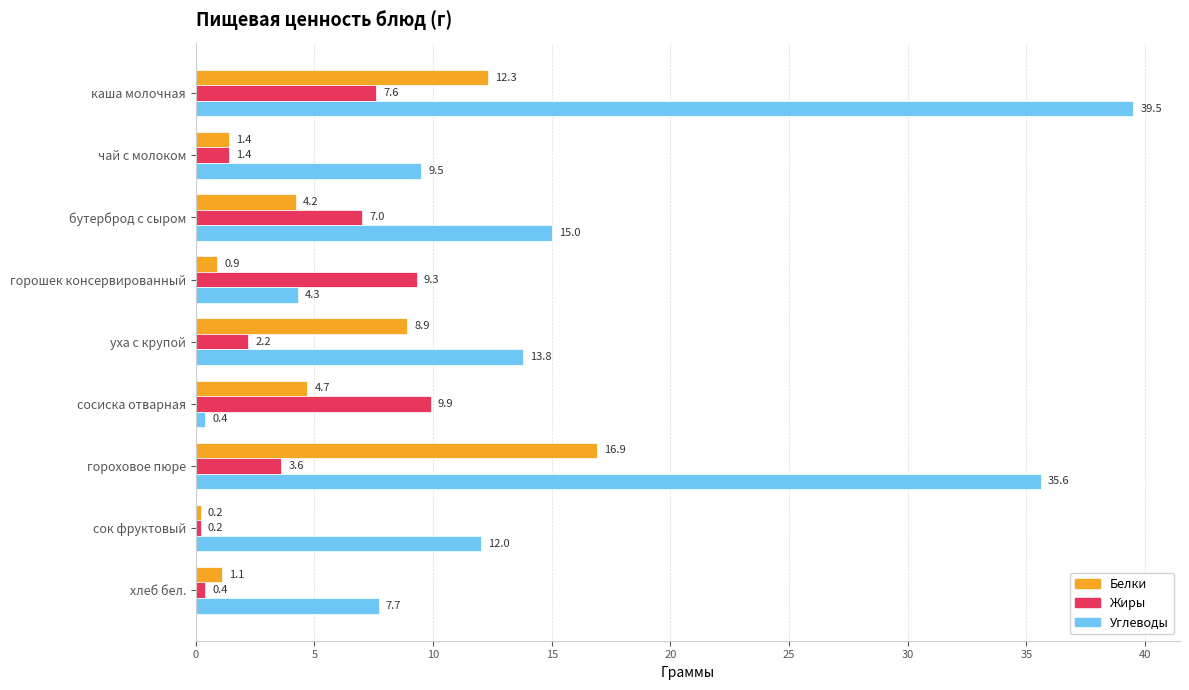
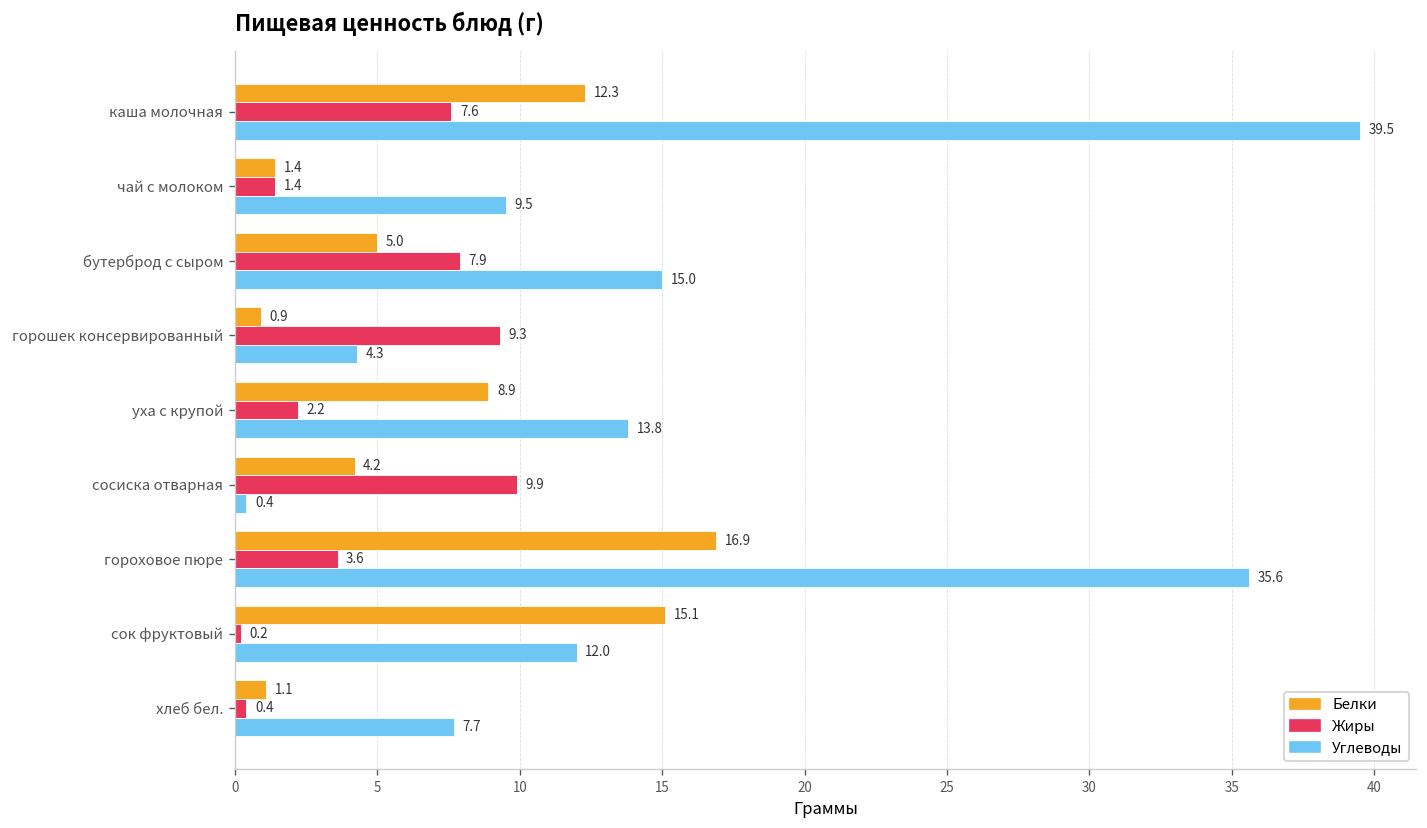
Белки, бутерброд с сыром: 4.2 -> 5.0
Жиры, бутерброд с сыром: 7.0 -> 7.9
Белки, сосиска отварная: 4.7 -> 4.2
Белки, сок фруктовый: 0.2 -> 15.1
